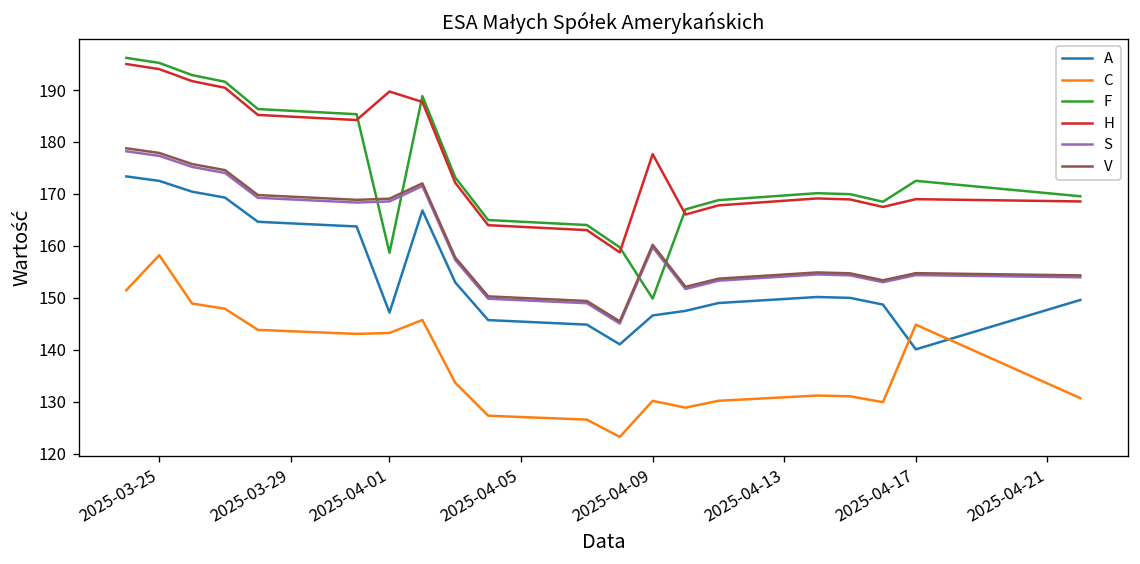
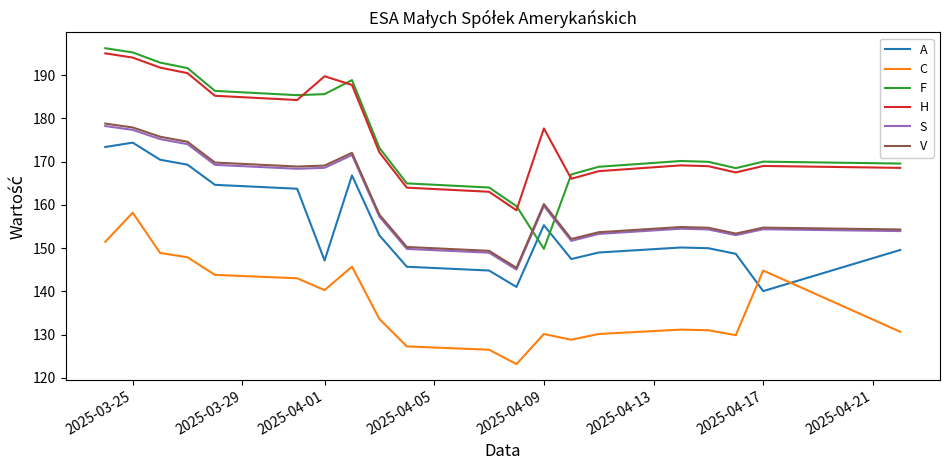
A, 2025-03-25: 173 -> 174
C, 2025-04-01: 143 -> 140
F, 2025-04-01: 159 -> 186
A, 2025-04-09: 147 -> 155
F, 2025-04-17: 173 -> 170
